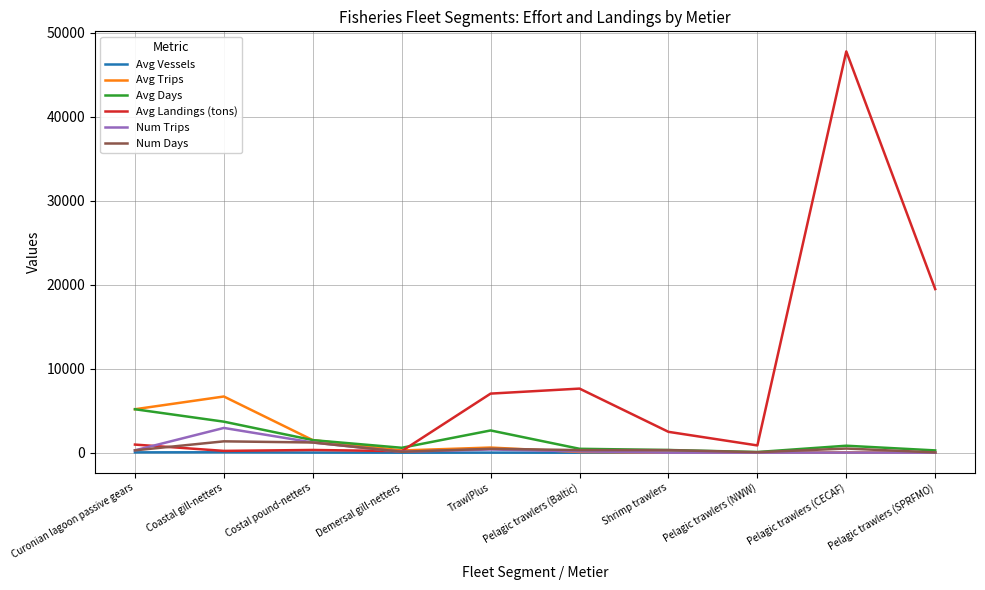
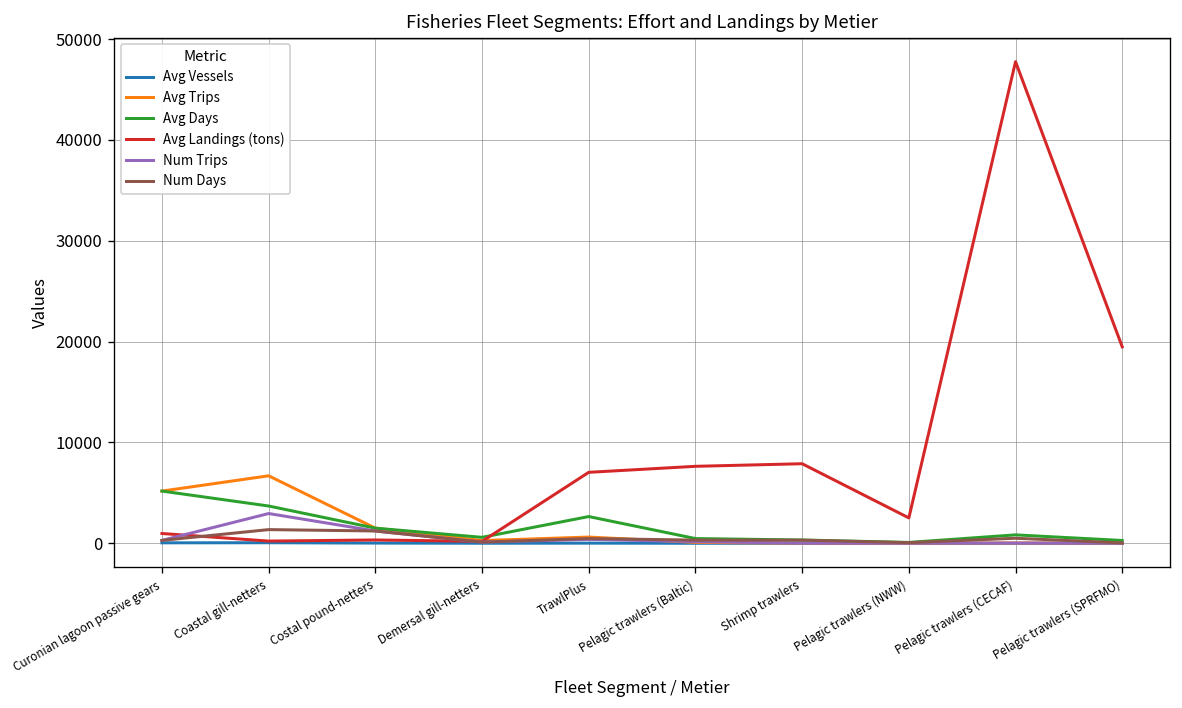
Avg Landings (tons), Shrimp trawlers: 2000 -> 8000
Avg Landings (tons), Pelagic trawlers (NWW): 1000 -> 3000
